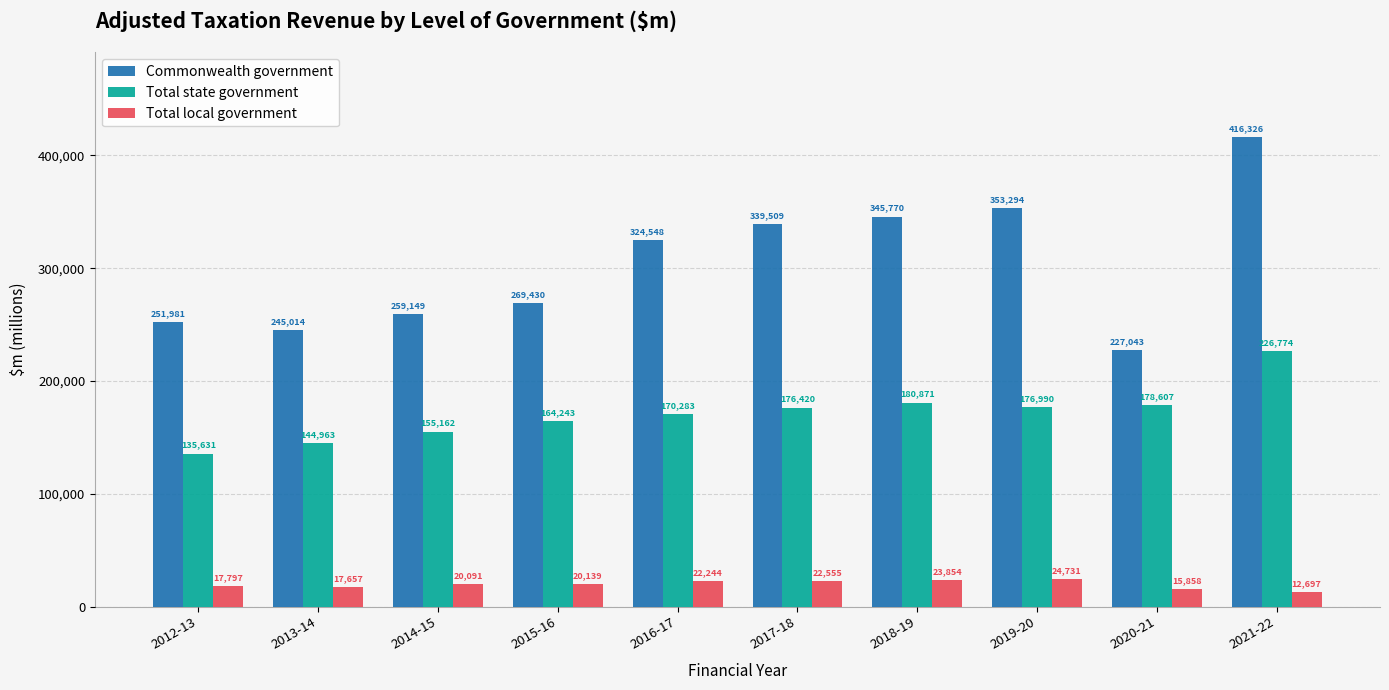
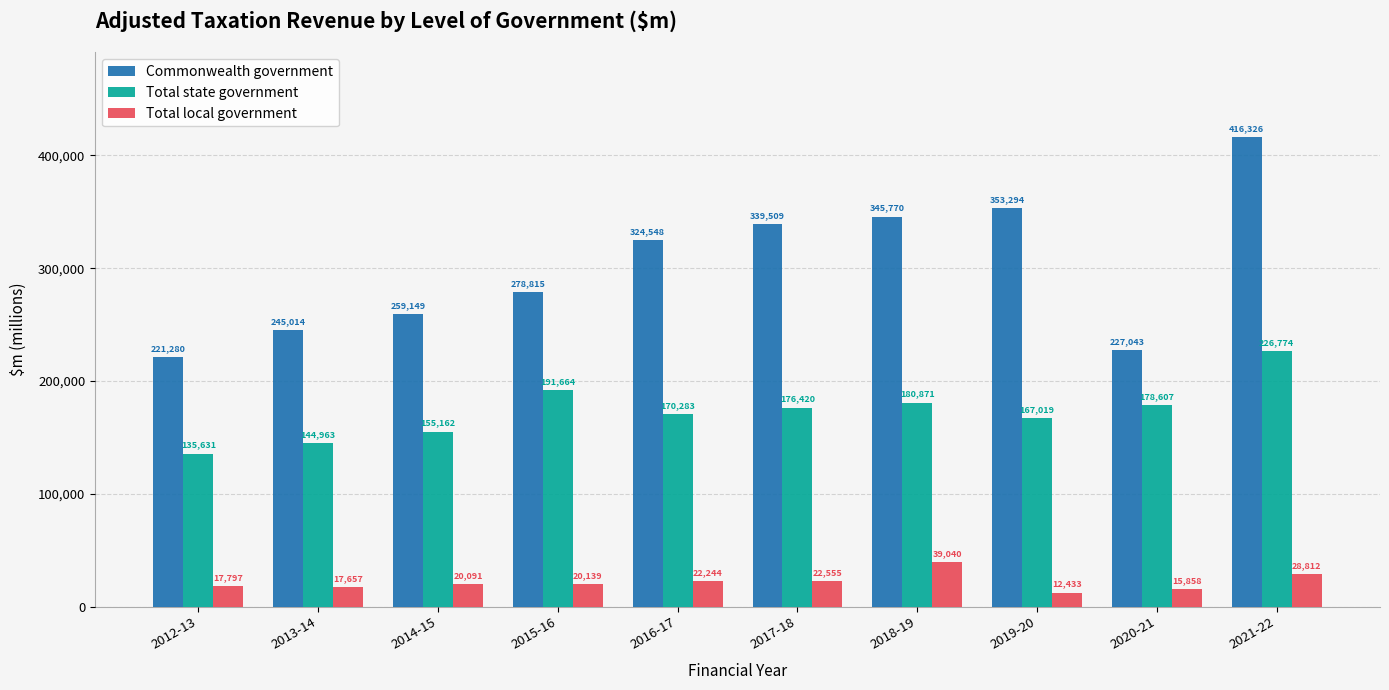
Commonwealth government, 2012-13: 251,981 -> 221,280
Commonwealth government, 2015-16: 269,430 -> 278,815
Total state government, 2015-16: 164,243 -> 191,664
Total local government, 2018-19: 23,854 -> 39,040
Total state government, 2019-20: 176,990 -> 167,019
Total local government, 2019-20: 24,731 -> 12,433
Total local government, 2021-22: 12,697 -> 28,812
